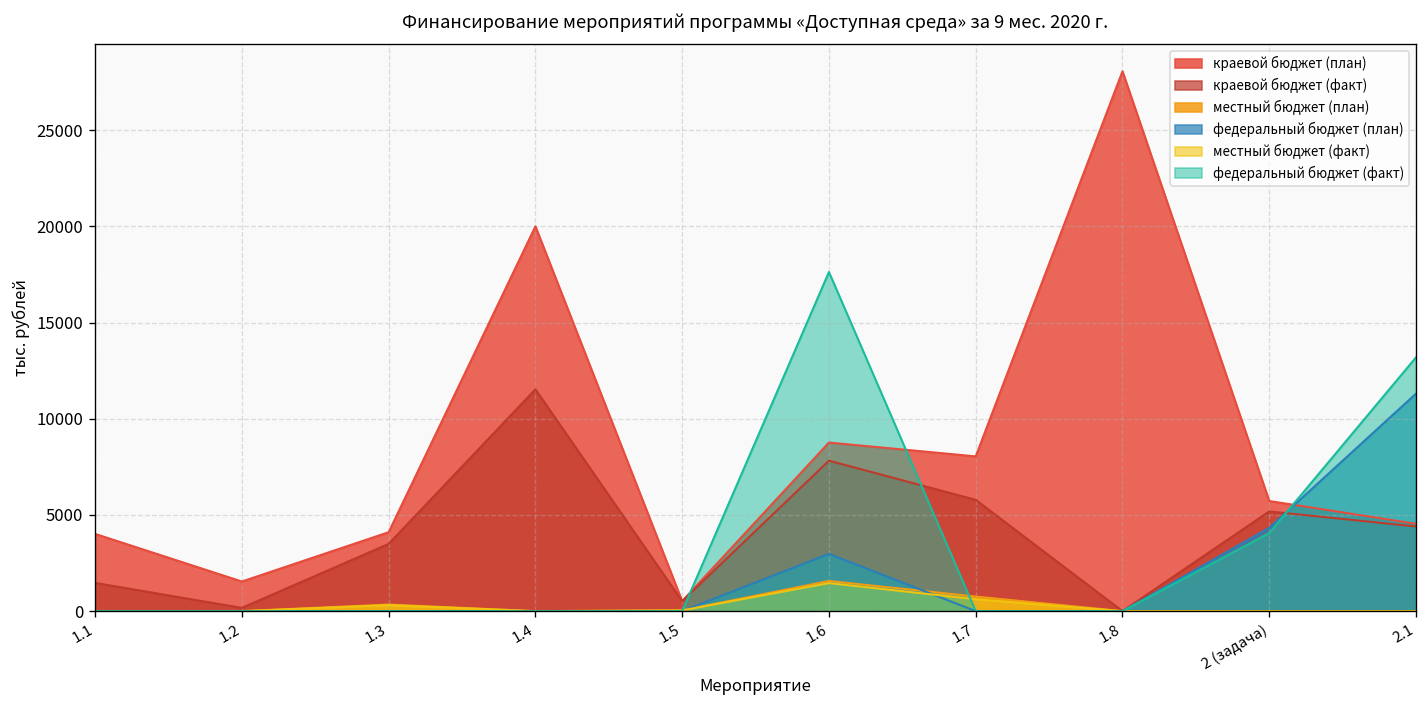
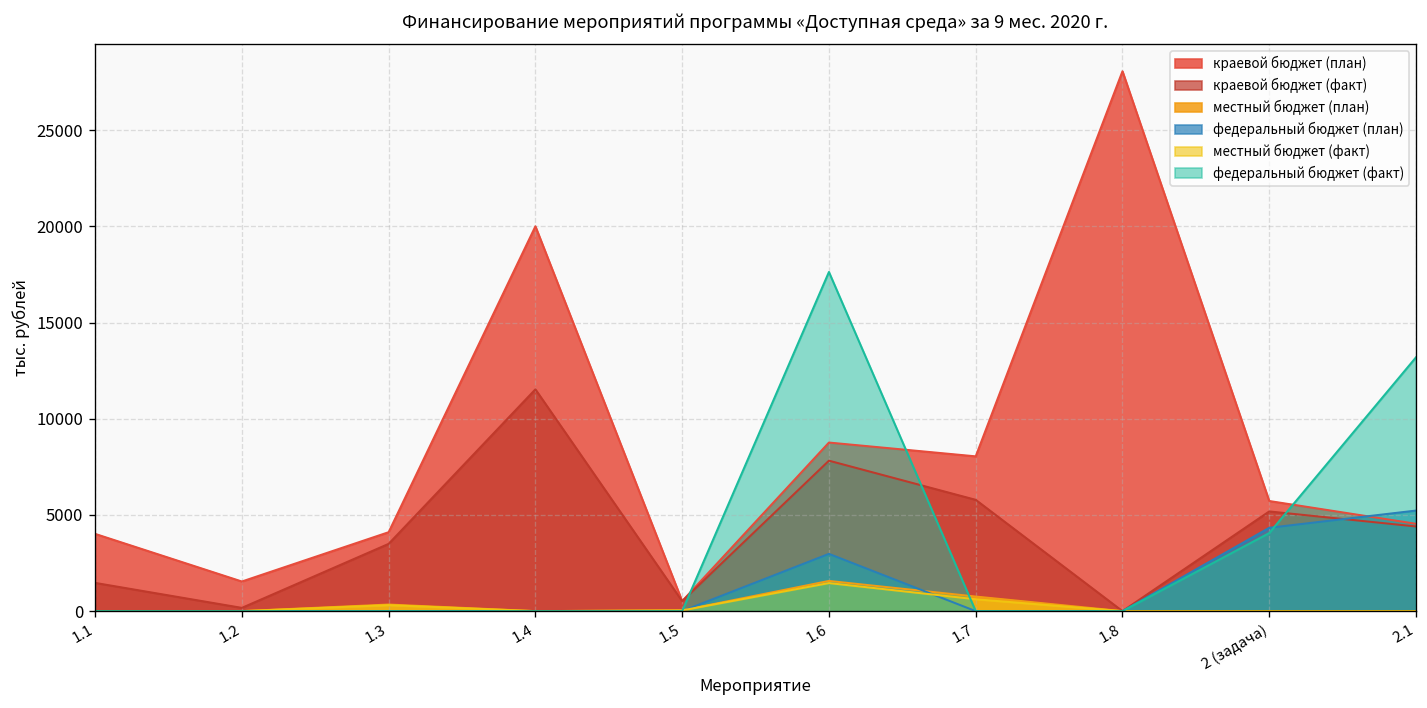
федеральный бюджет (план), 2.1: 11300 -> 5200
